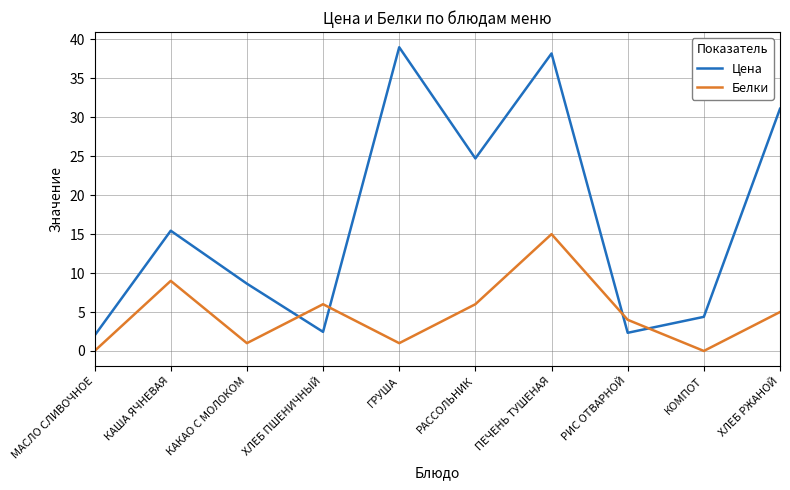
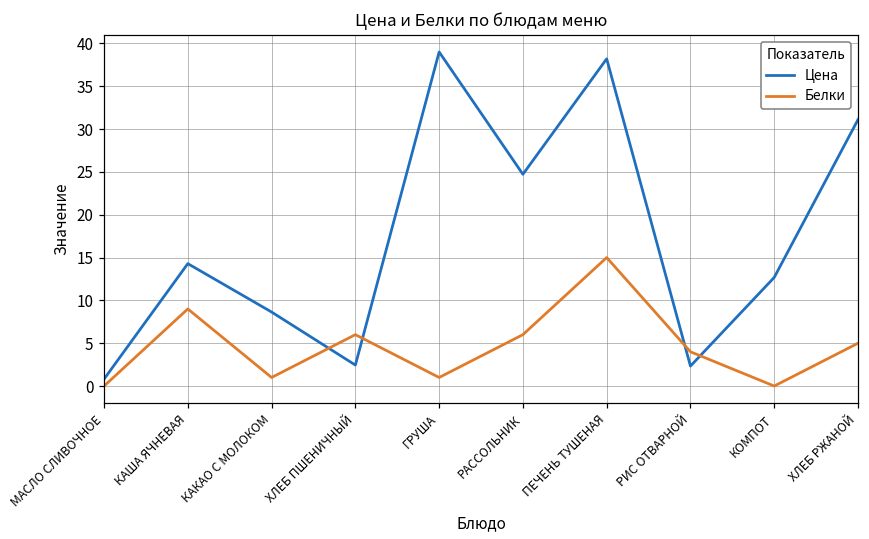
Цена, МАСЛО СЛИВОЧНОЕ: 2 -> 1
Цена, КАША ЯЧНЕВАЯ: 15 -> 14
Цена, КОМПОТ: 4 -> 13
